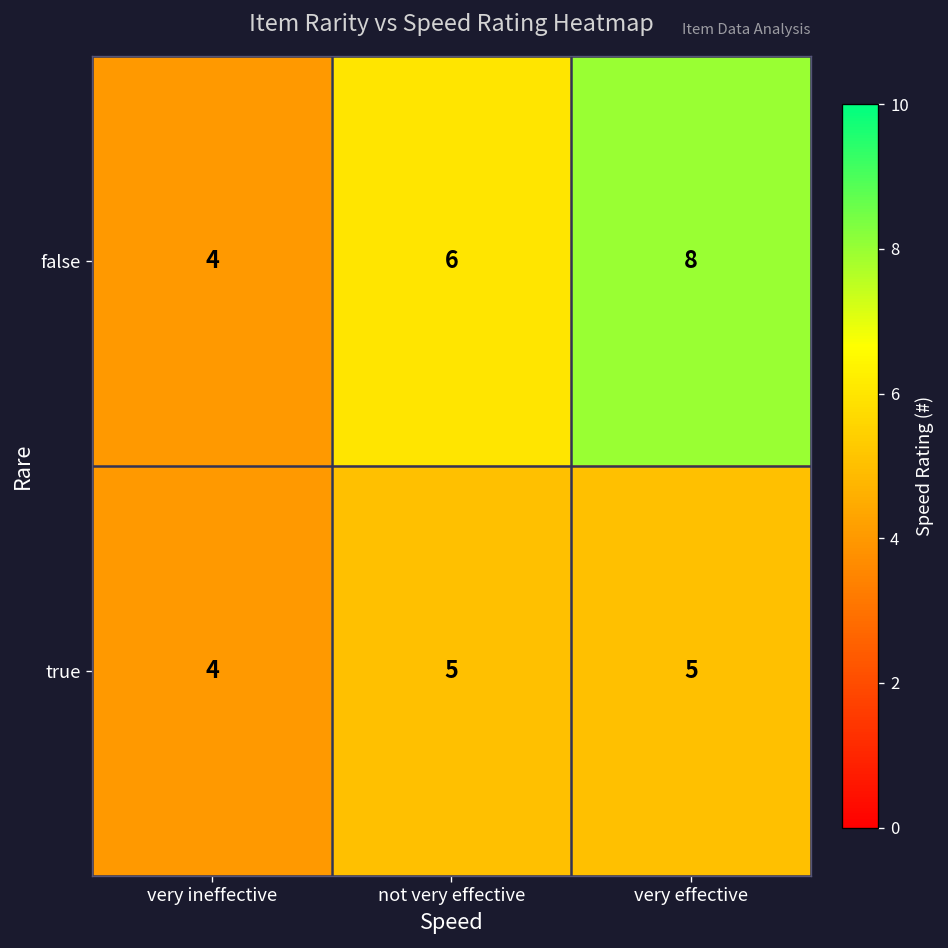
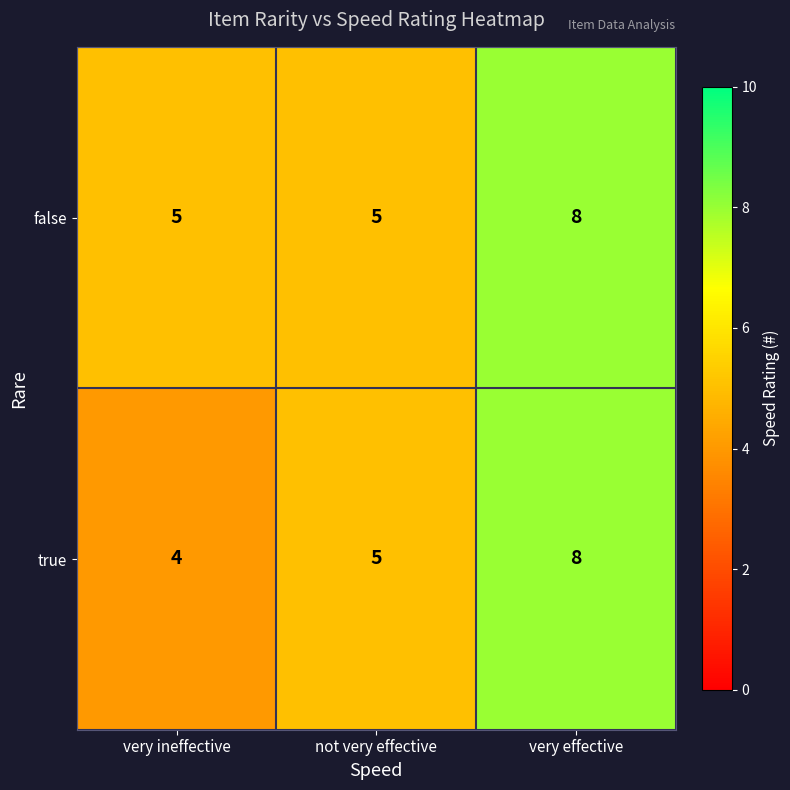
false, very ineffective: 4 -> 5
false, not very effective: 6 -> 5
true, very effective: 5 -> 8
